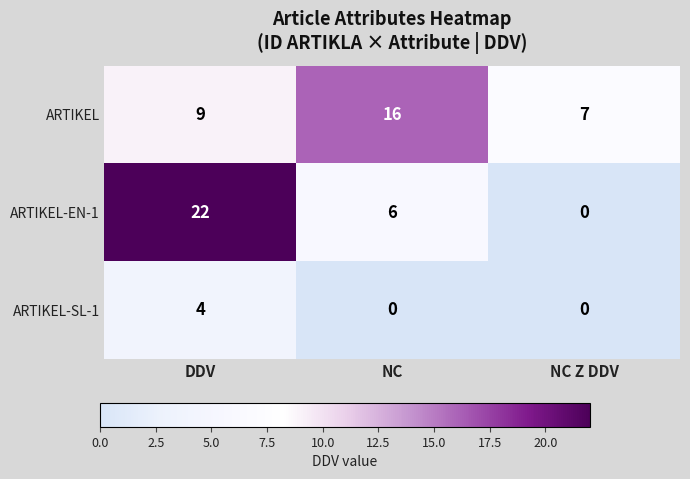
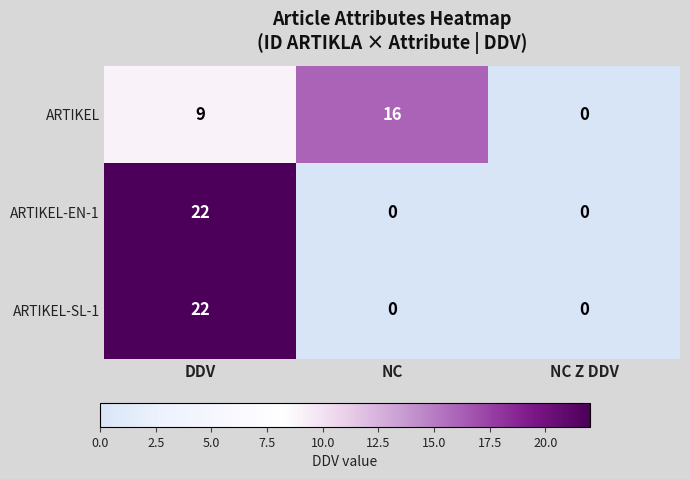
ARTIKEL, NC Z DDV: 7 -> 0
ARTIKEL-EN-1, NC: 6 -> 0
ARTIKEL-SL-1, DDV: 4 -> 22
